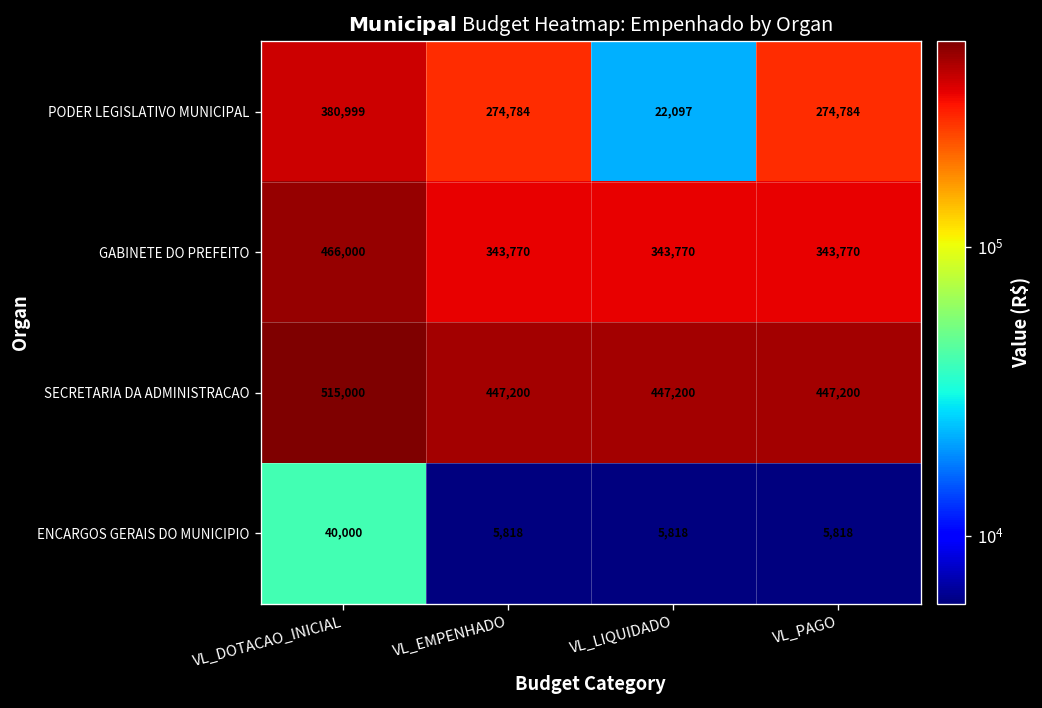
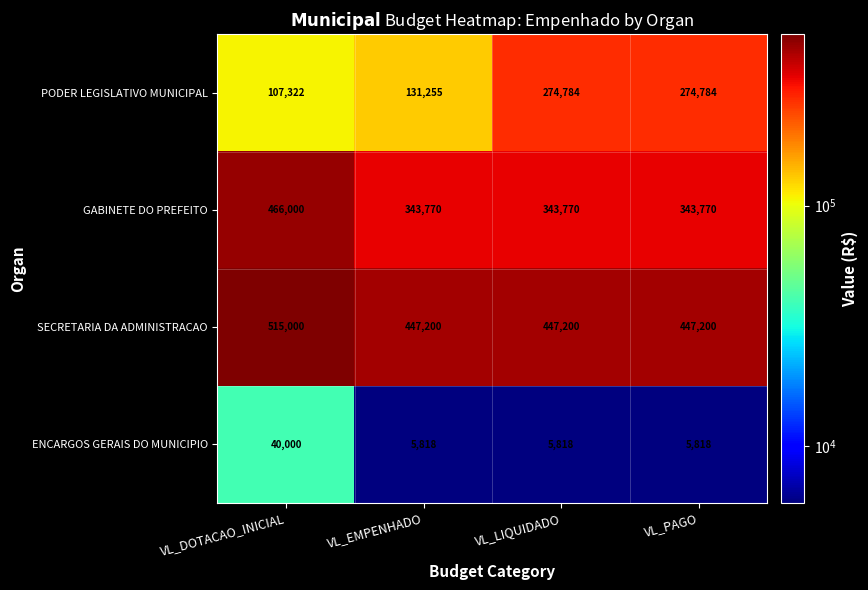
PODER LEGISLATIVO MUNICIPAL, VL_DOTACAO_INICIAL: 380,999 -> 107,322
PODER LEGISLATIVO MUNICIPAL, VL_EMPENHADO: 274,784 -> 131,255
PODER LEGISLATIVO MUNICIPAL, VL_LIQUIDADO: 22,097 -> 274,784
